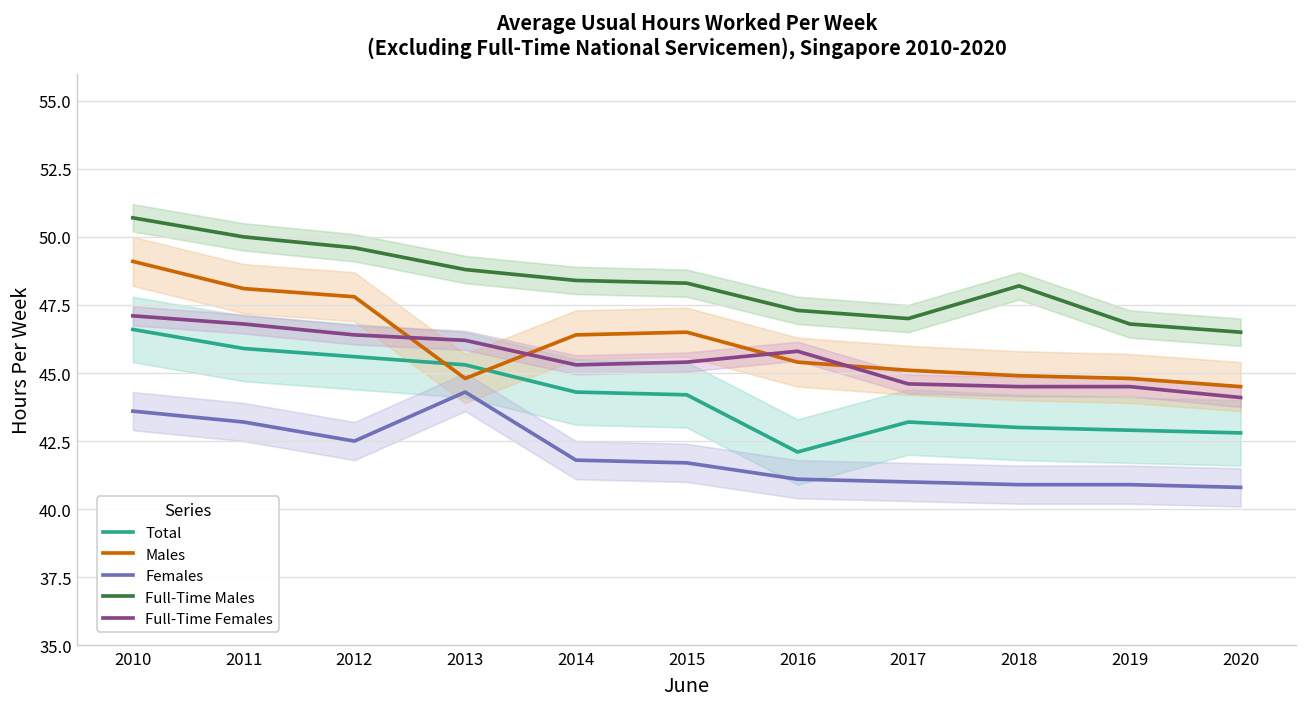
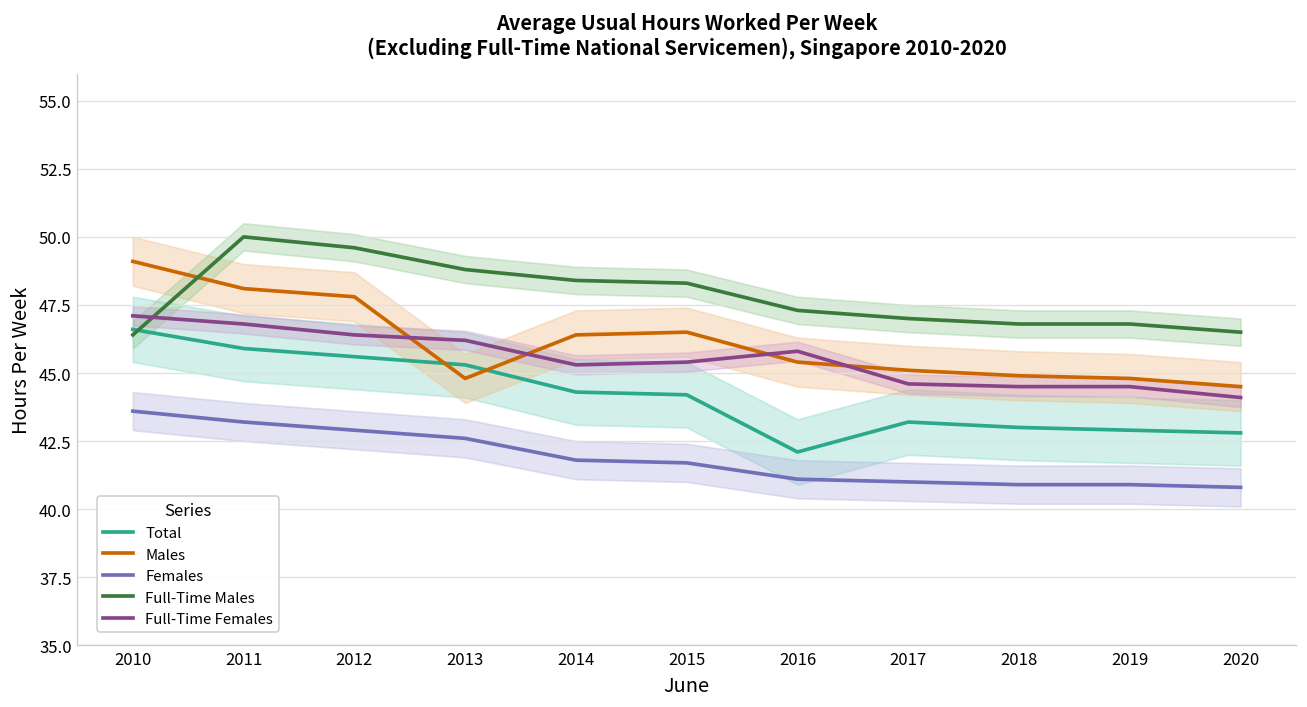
Full-Time Males, 2010: 50.7 -> 46.4
Females, 2012: 42.5 -> 42.9
Females, 2013: 44.3 -> 42.6
Full-Time Males, 2018: 48.2 -> 46.8
